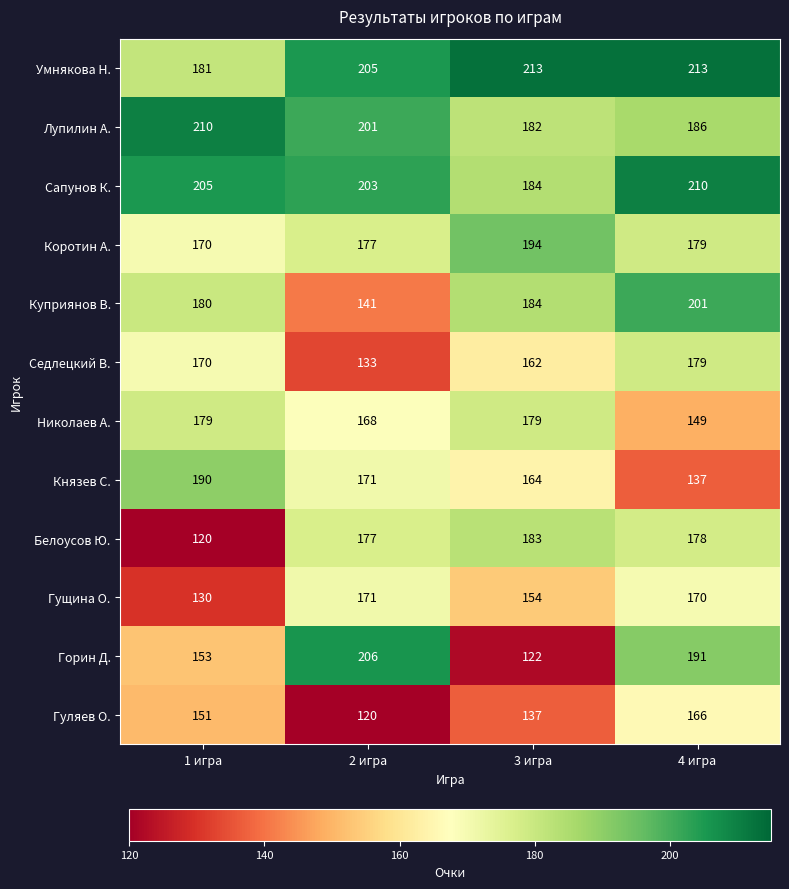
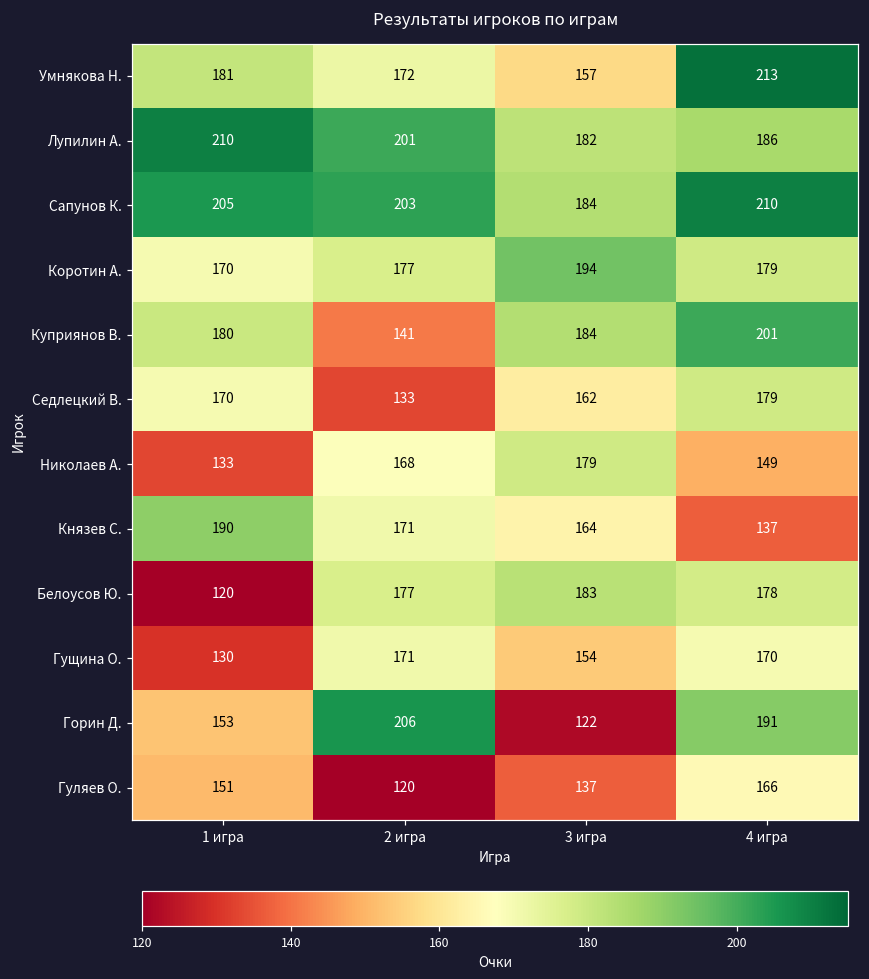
Умнякова Н., 2 игра: 205 -> 172
Умнякова Н., 3 игра: 213 -> 157
Николаев А., 1 игра: 179 -> 133
